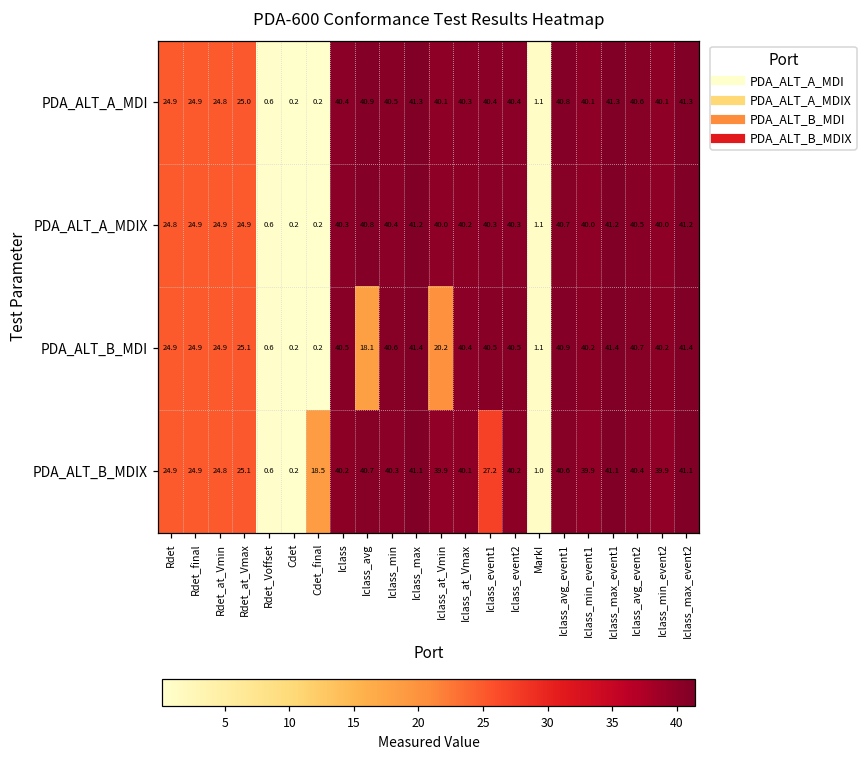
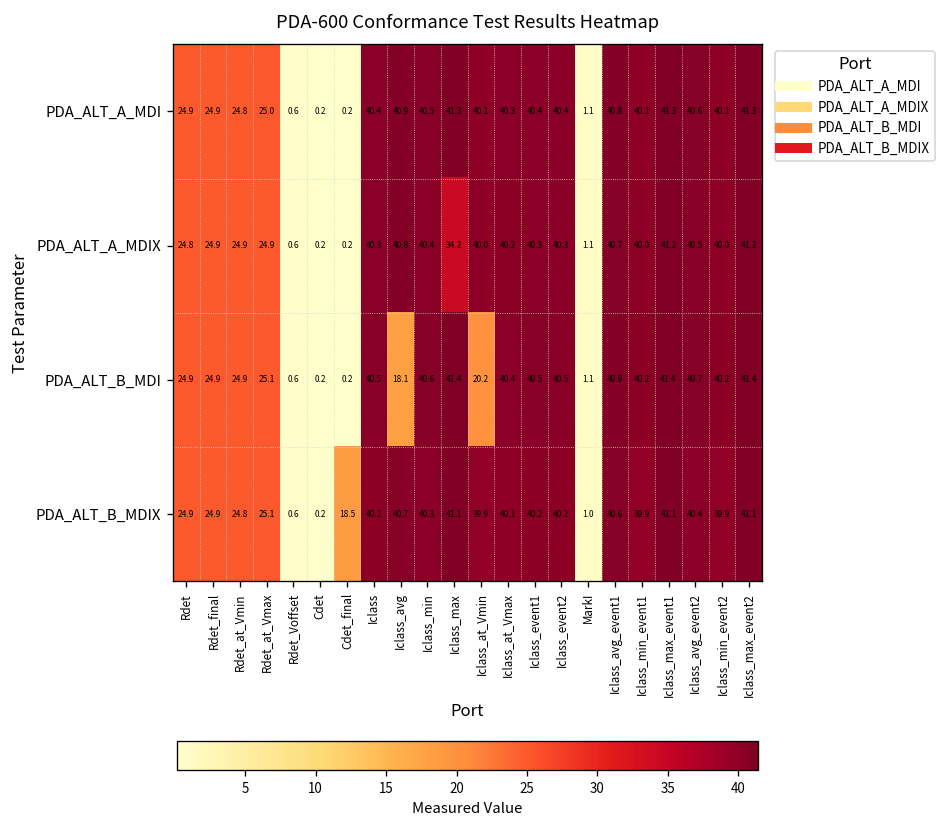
PDA_ALT_A_MDIX, Iclass_max: 41.2 -> 34.2
PDA_ALT_B_MDIX, Iclass_event1: 27.2 -> 40.2
